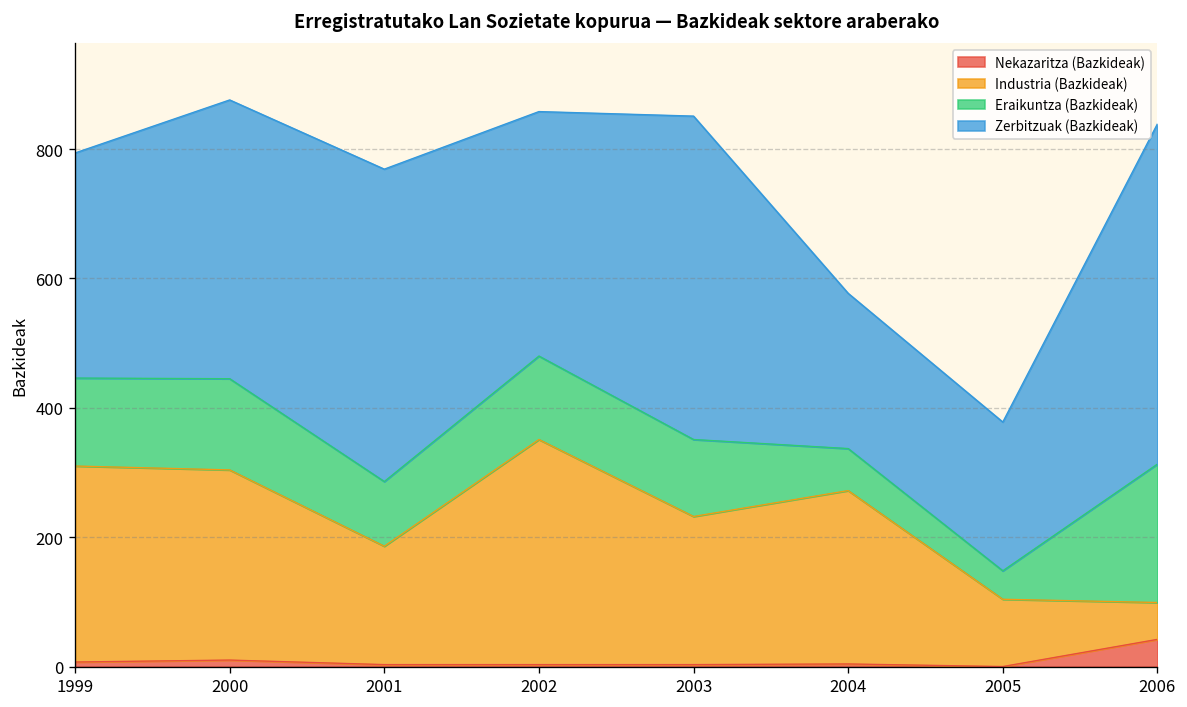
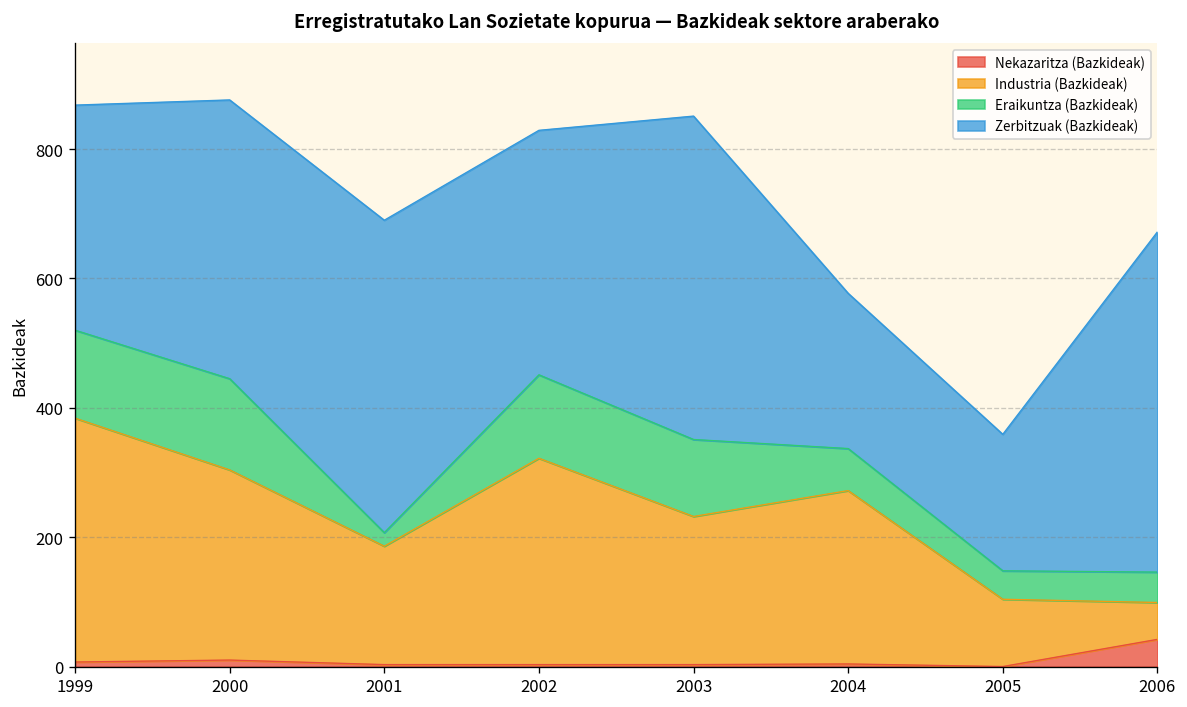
Industria (Bazkideak), 1999: 300 -> 380
Eraikuntza (Bazkideak), 2001: 100 -> 20
Industria (Bazkideak), 2002: 350 -> 320
Zerbitzuak (Bazkideak), 2005: 230 -> 210
Eraikuntza (Bazkideak), 2006: 210 -> 50
